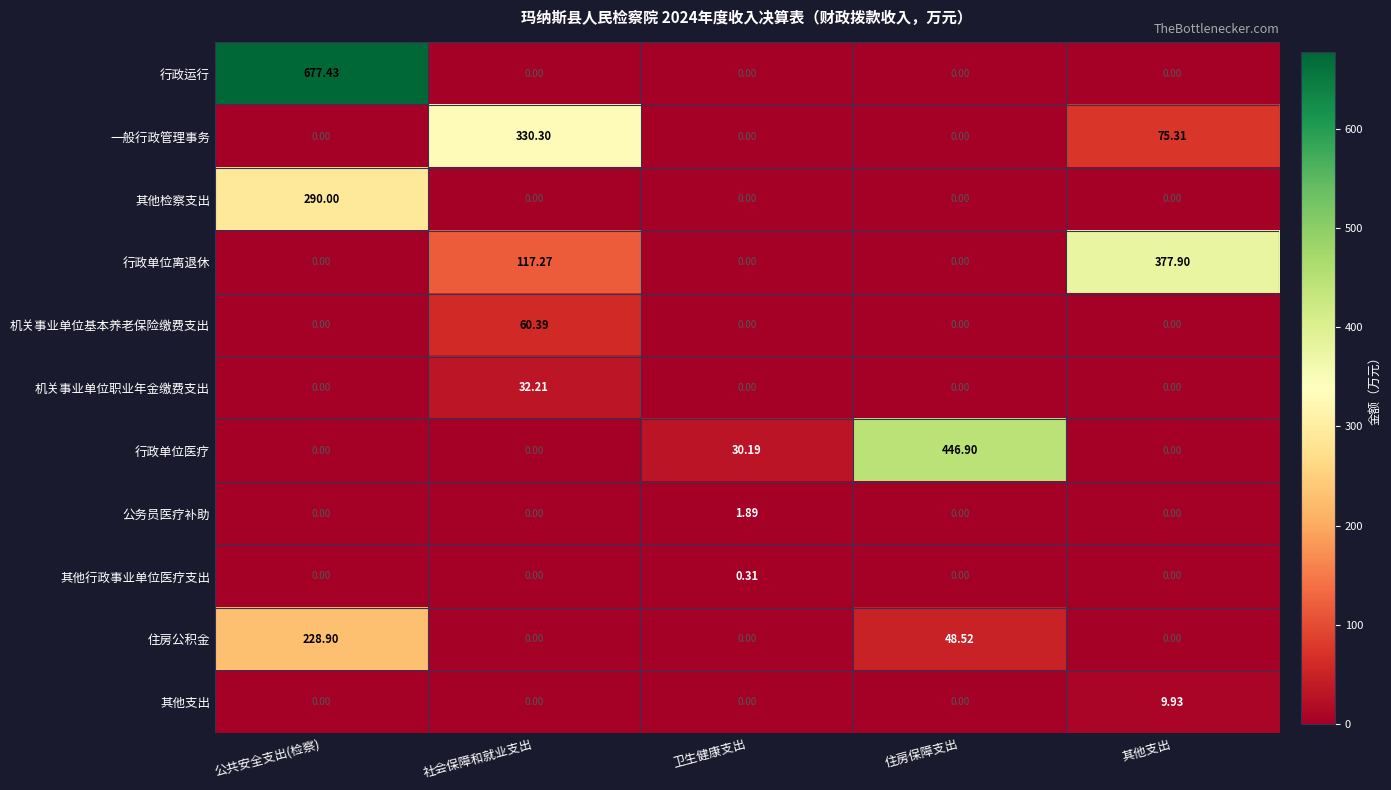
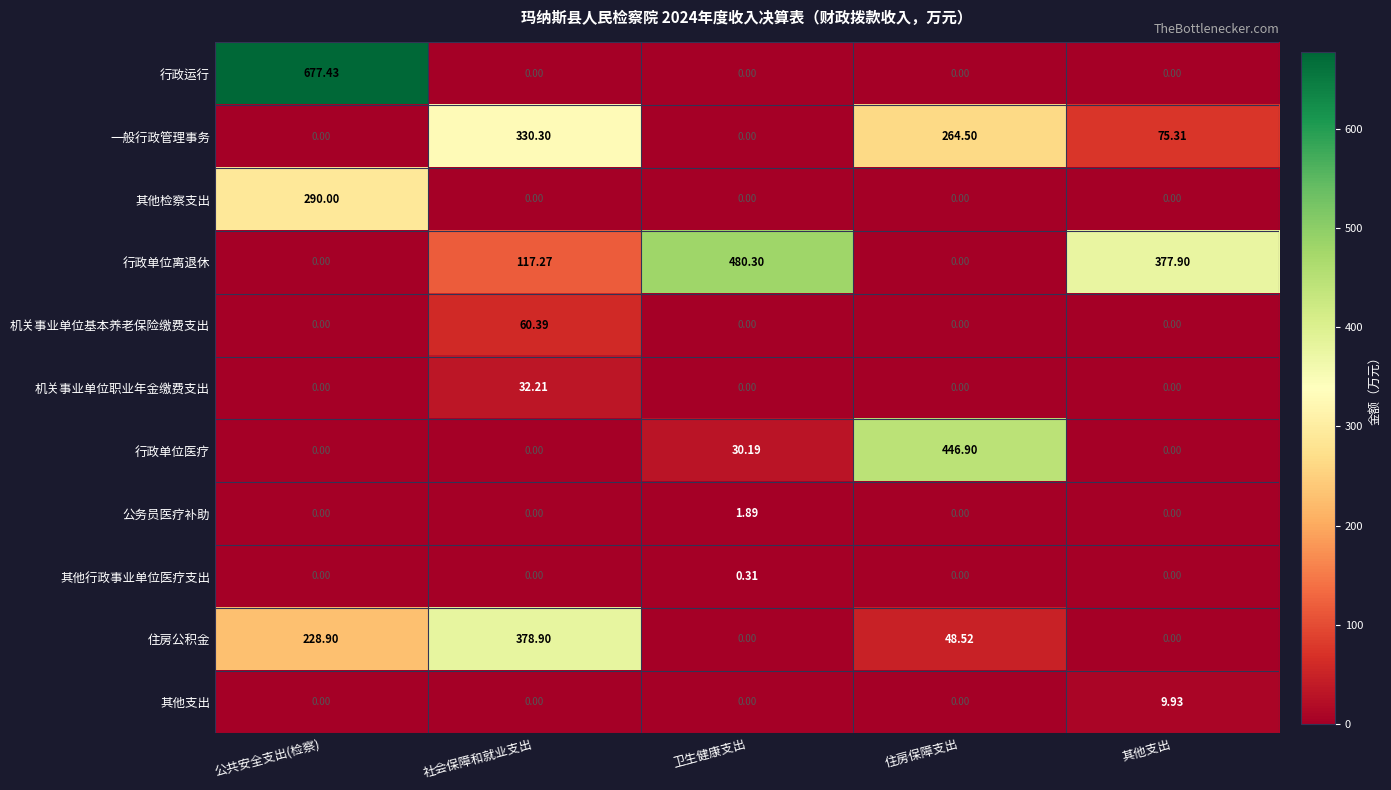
一般行政管理事务, 住房保障支出: 0.00 -> 264.50
行政单位离退休, 卫生健康支出: 0.00 -> 480.30
住房公积金, 社会保障和就业支出: 0.00 -> 378.90
